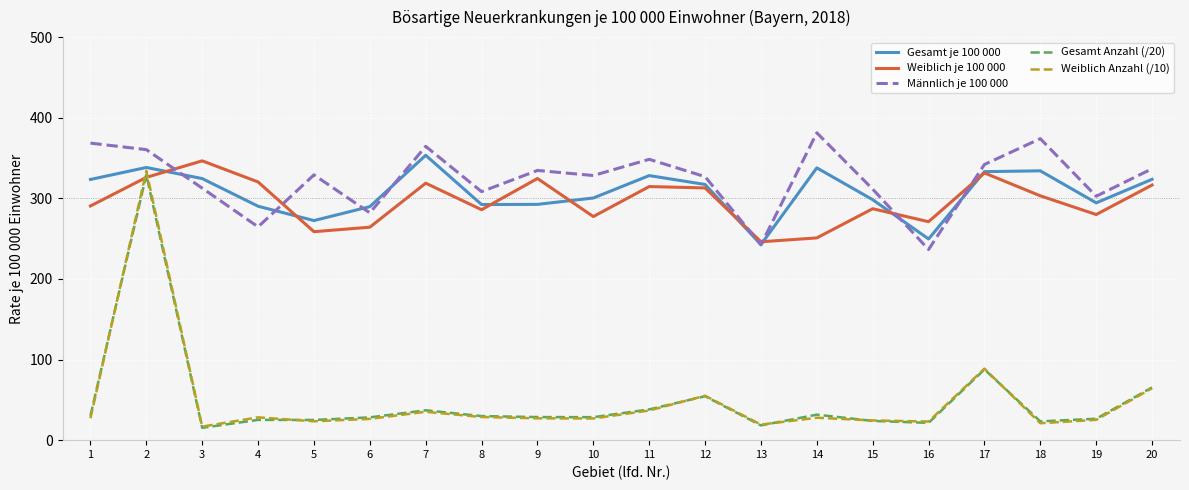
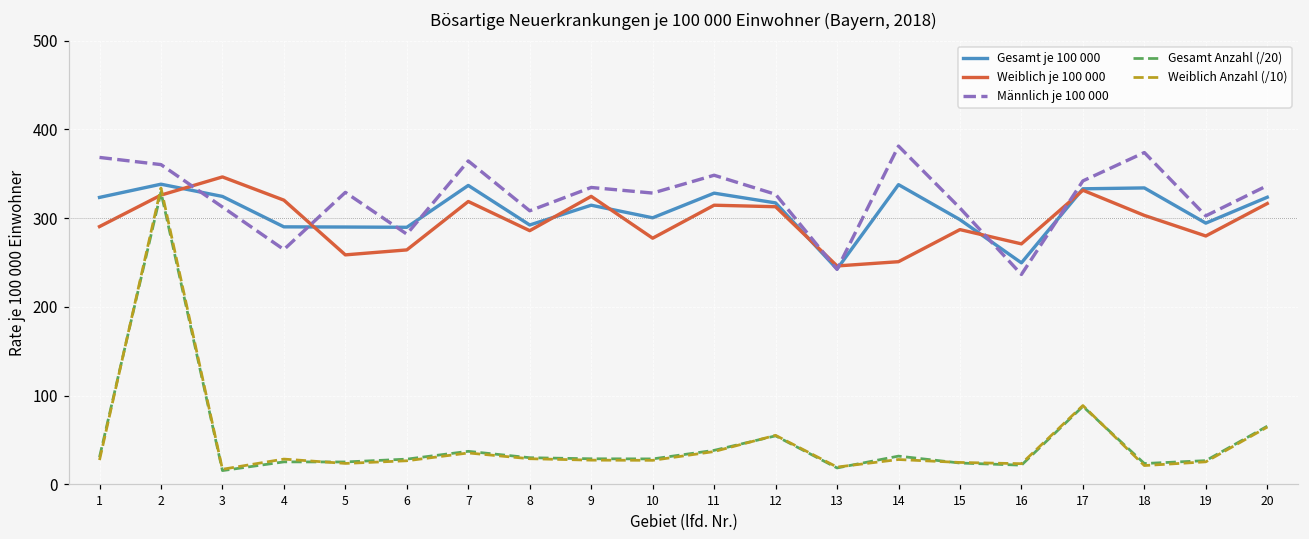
Gesamt je 100 000, 5: 270 -> 290
Gesamt je 100 000, 7: 350 -> 340
Gesamt je 100 000, 9: 290 -> 310
